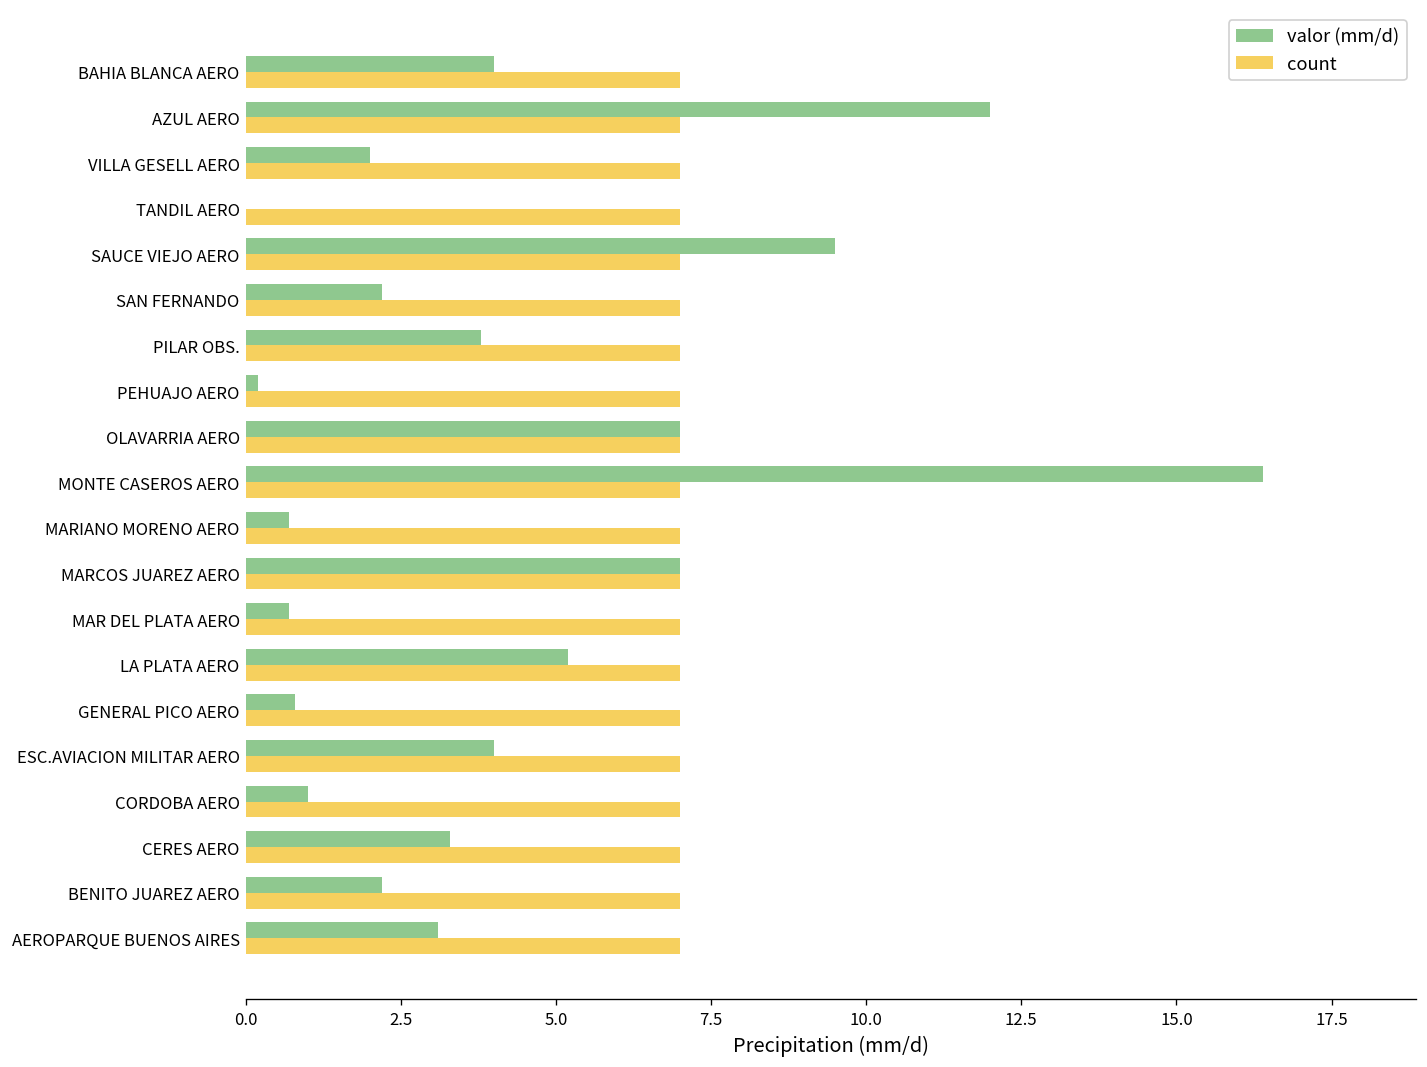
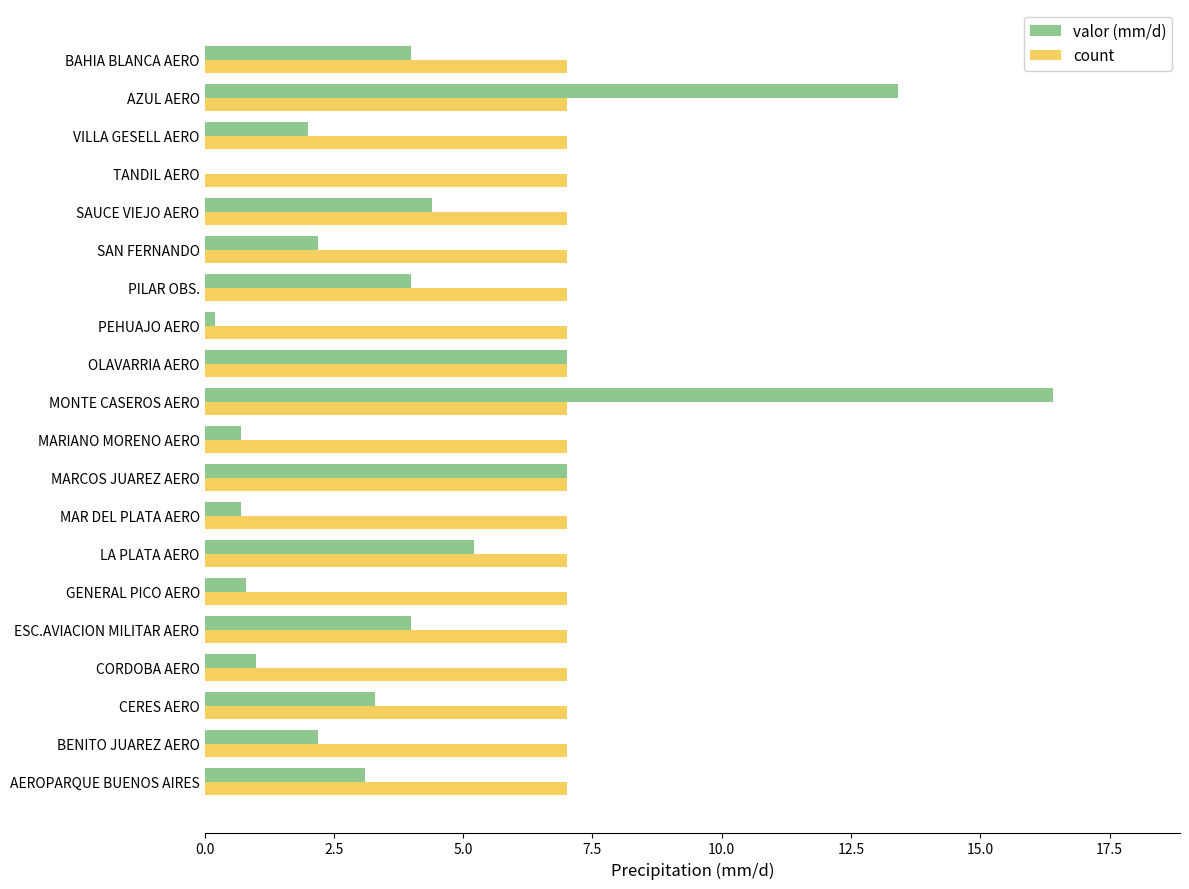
valor (mm/d), AZUL AERO: 12.0 -> 13.4
valor (mm/d), SAUCE VIEJO AERO: 9.5 -> 4.4
valor (mm/d), PILAR OBS.: 3.8 -> 4.0
